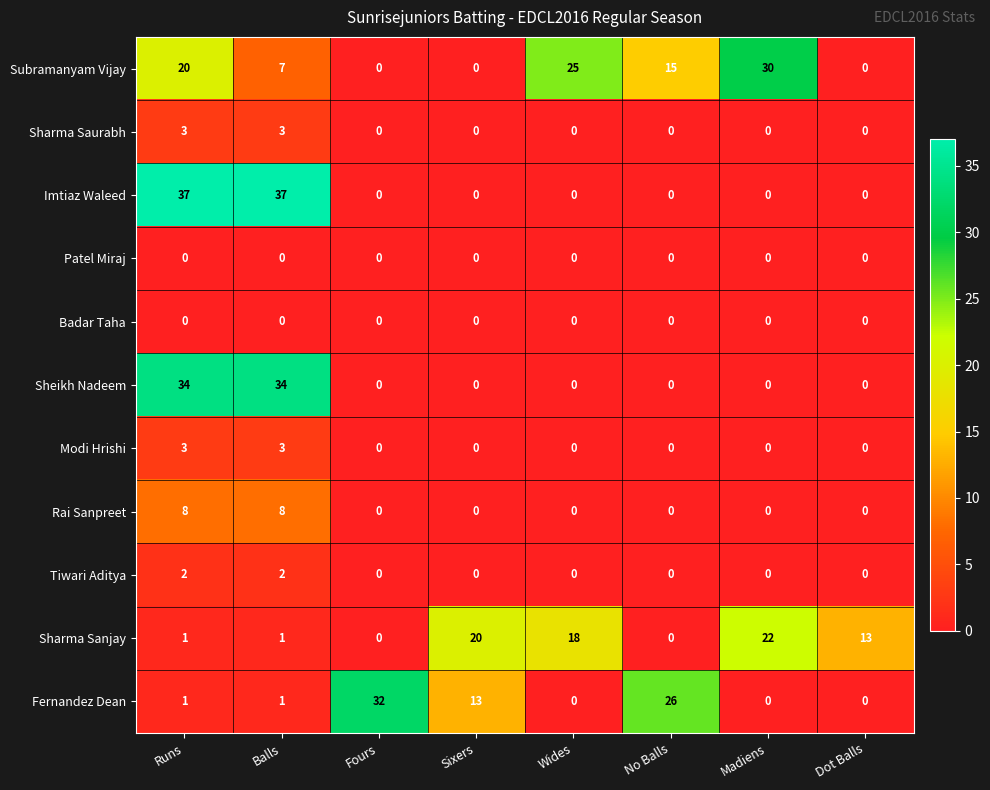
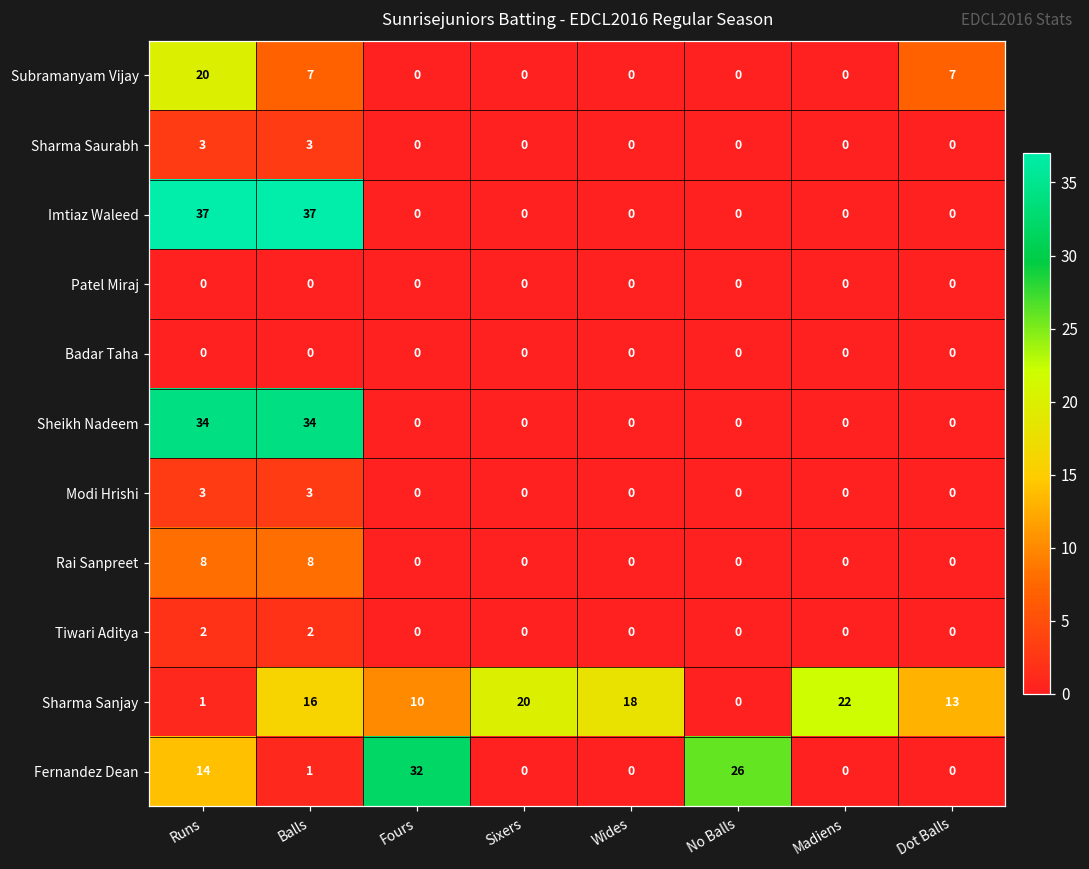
Subramanyam Vijay, Wides: 25 -> 0
Subramanyam Vijay, No Balls: 15 -> 0
Subramanyam Vijay, Madiens: 30 -> 0
Subramanyam Vijay, Dot Balls: 0 -> 7
Sharma Sanjay, Balls: 1 -> 16
Sharma Sanjay, Fours: 0 -> 10
Fernandez Dean, Runs: 1 -> 14
Fernandez Dean, Sixers: 13 -> 0
